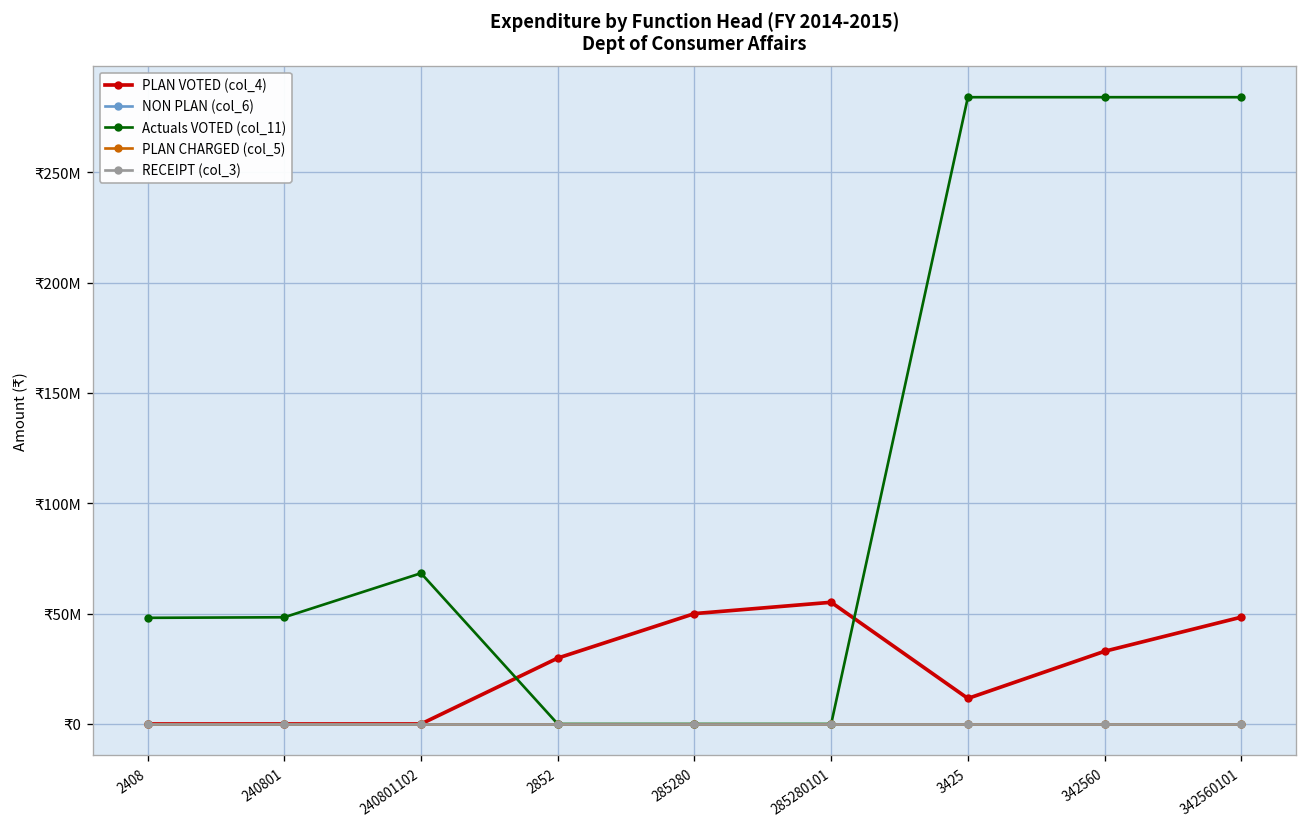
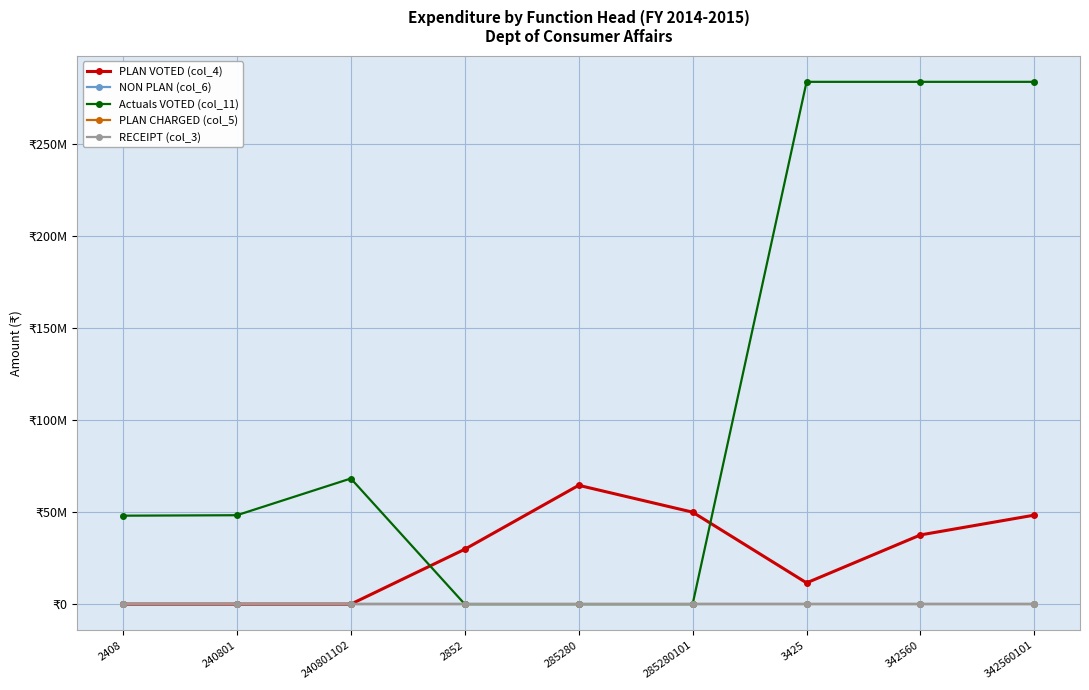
PLAN VOTED (col_4), 285280: ₹50000000 -> ₹65000000
PLAN VOTED (col_4), 285280101: ₹55000000 -> ₹50000000
PLAN VOTED (col_4), 342560: ₹33000000 -> ₹38000000
